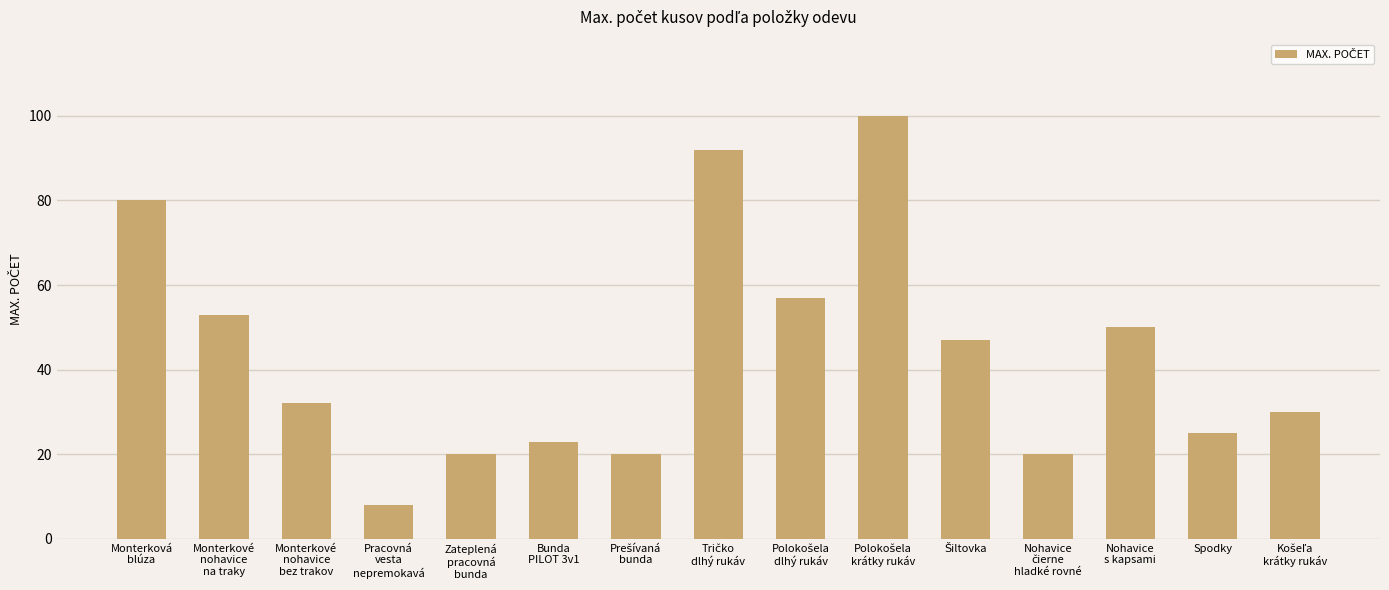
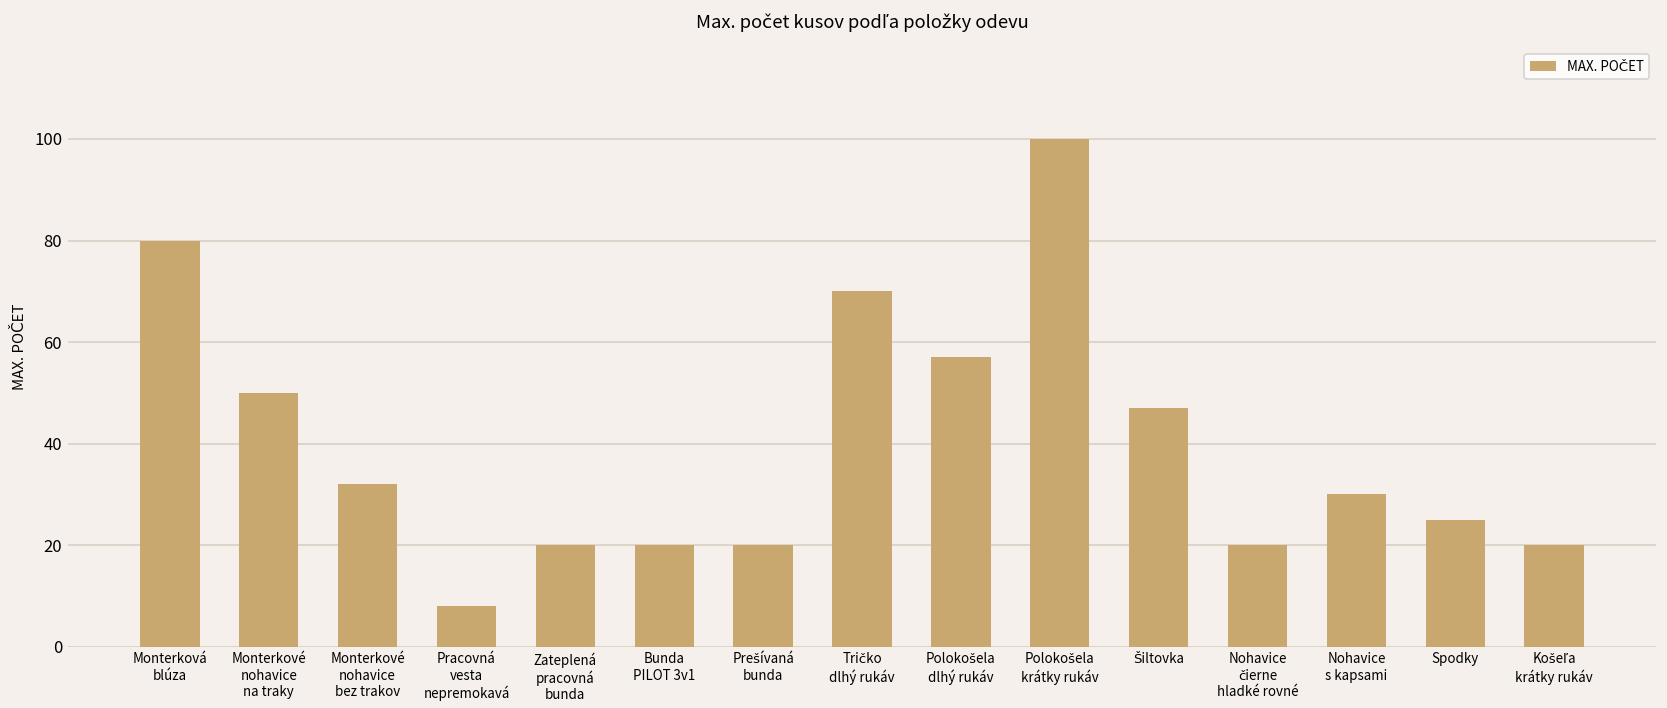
Monterkové nohavice na traky: 53 -> 50
Bunda PILOT 3v1: 23 -> 20
Tričko dlhý rukáv: 92 -> 70
Nohavice s kapsami: 50 -> 30
Košeľa krátky rukáv: 30 -> 20
